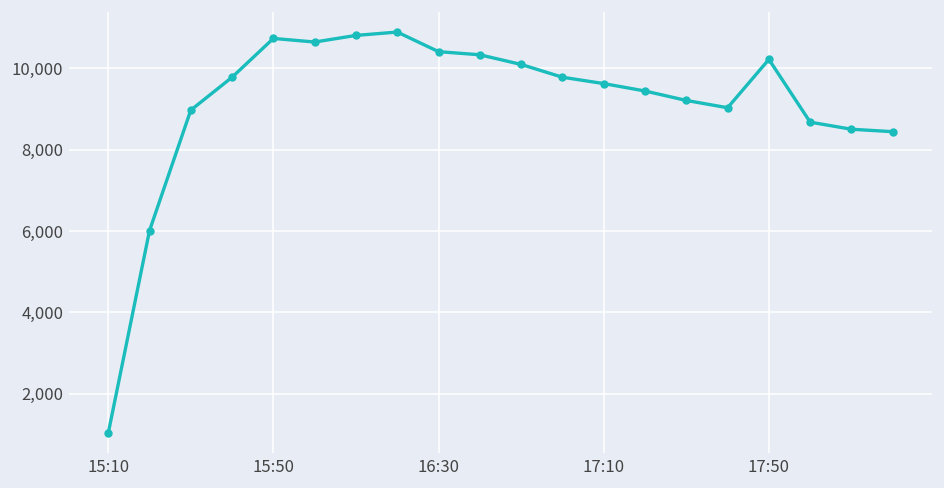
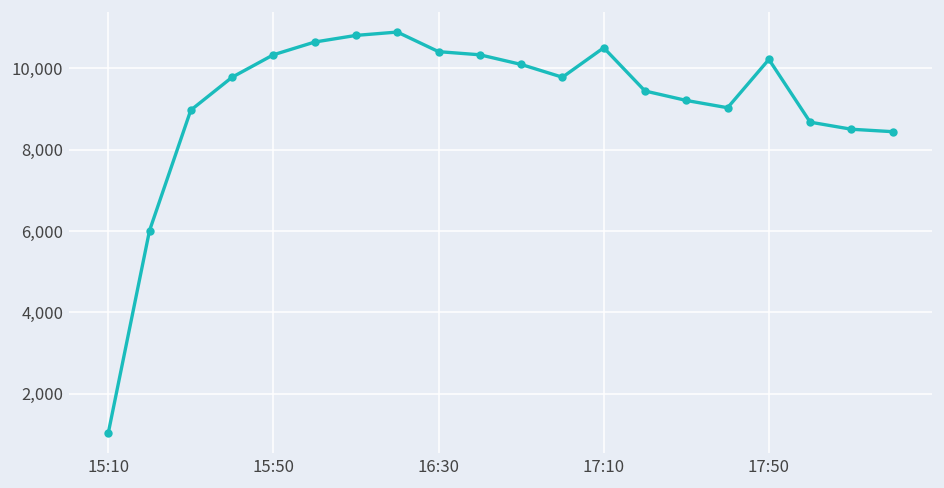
15:50: 10,700 -> 10,300
17:10: 9,600 -> 10,500
